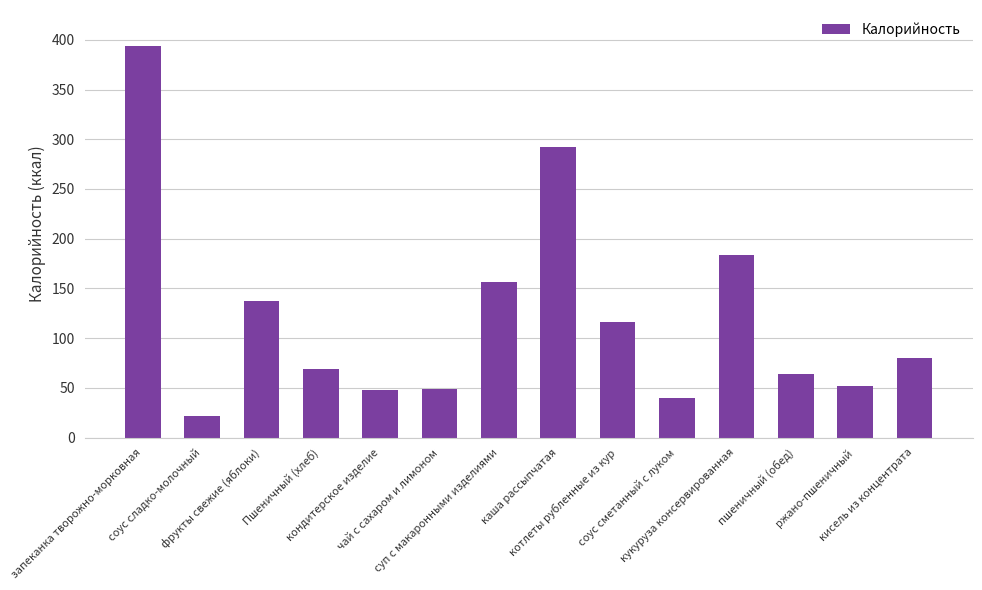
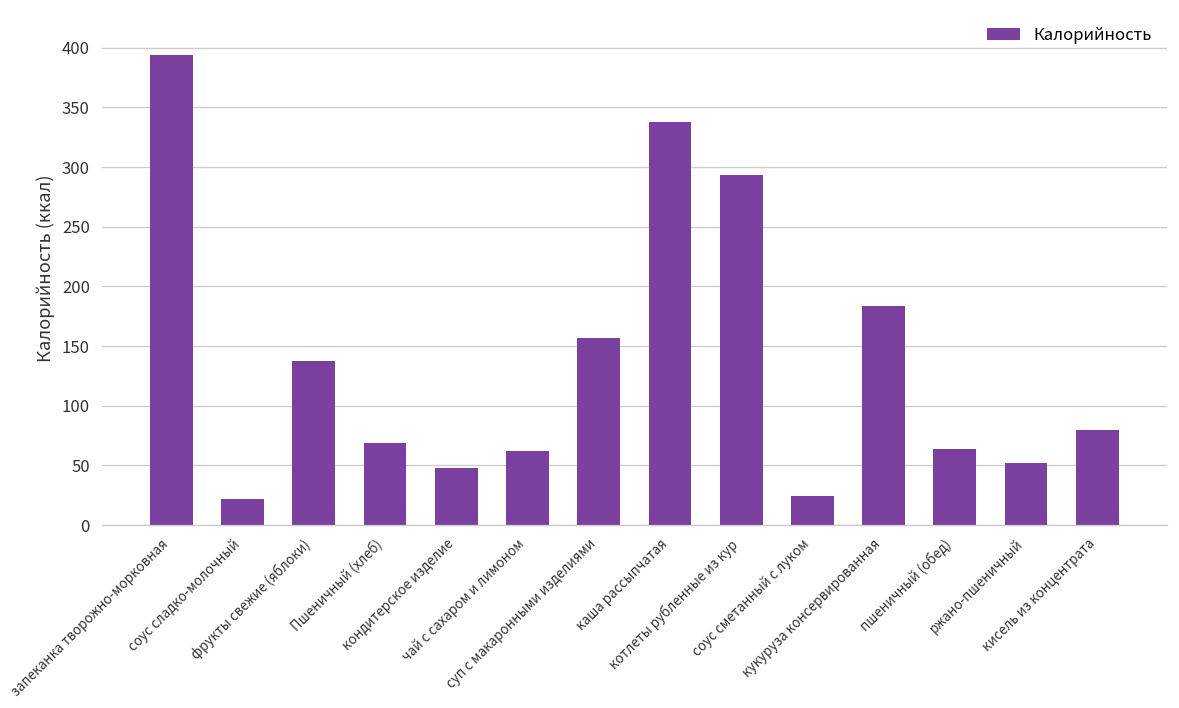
чай с сахаром и лимоном: 50 -> 60
каша рассыпчатая: 290 -> 340
котлеты рубленные из кур: 120 -> 290
соус сметанный с луком: 40 -> 20
